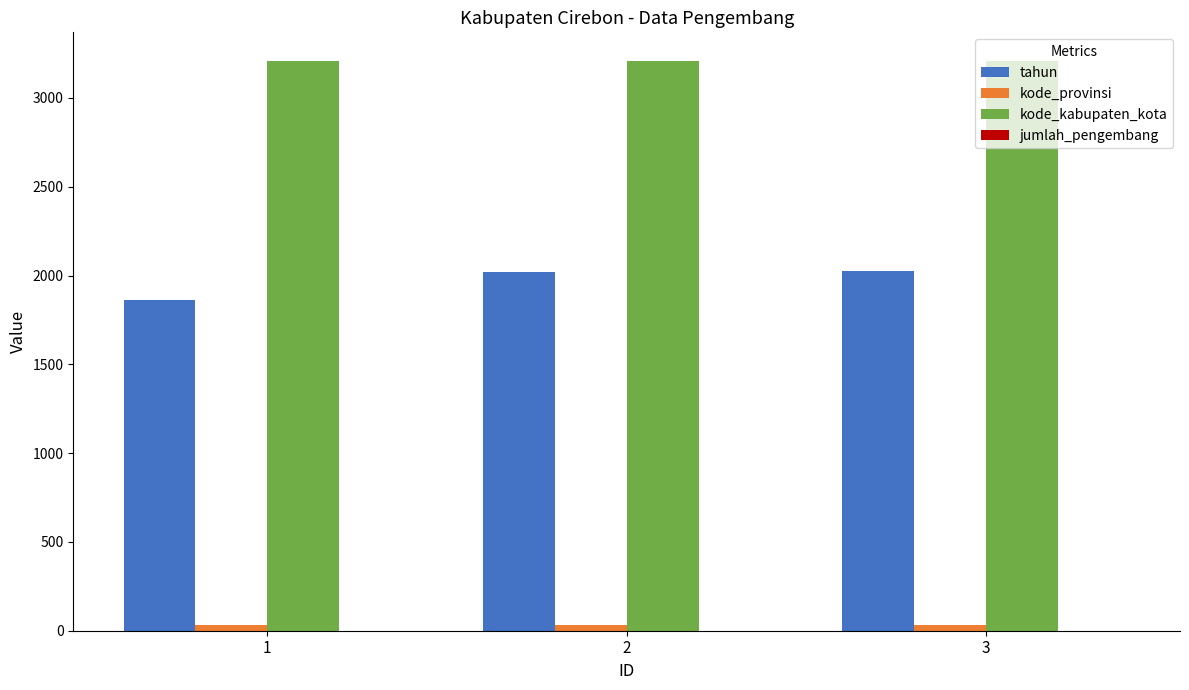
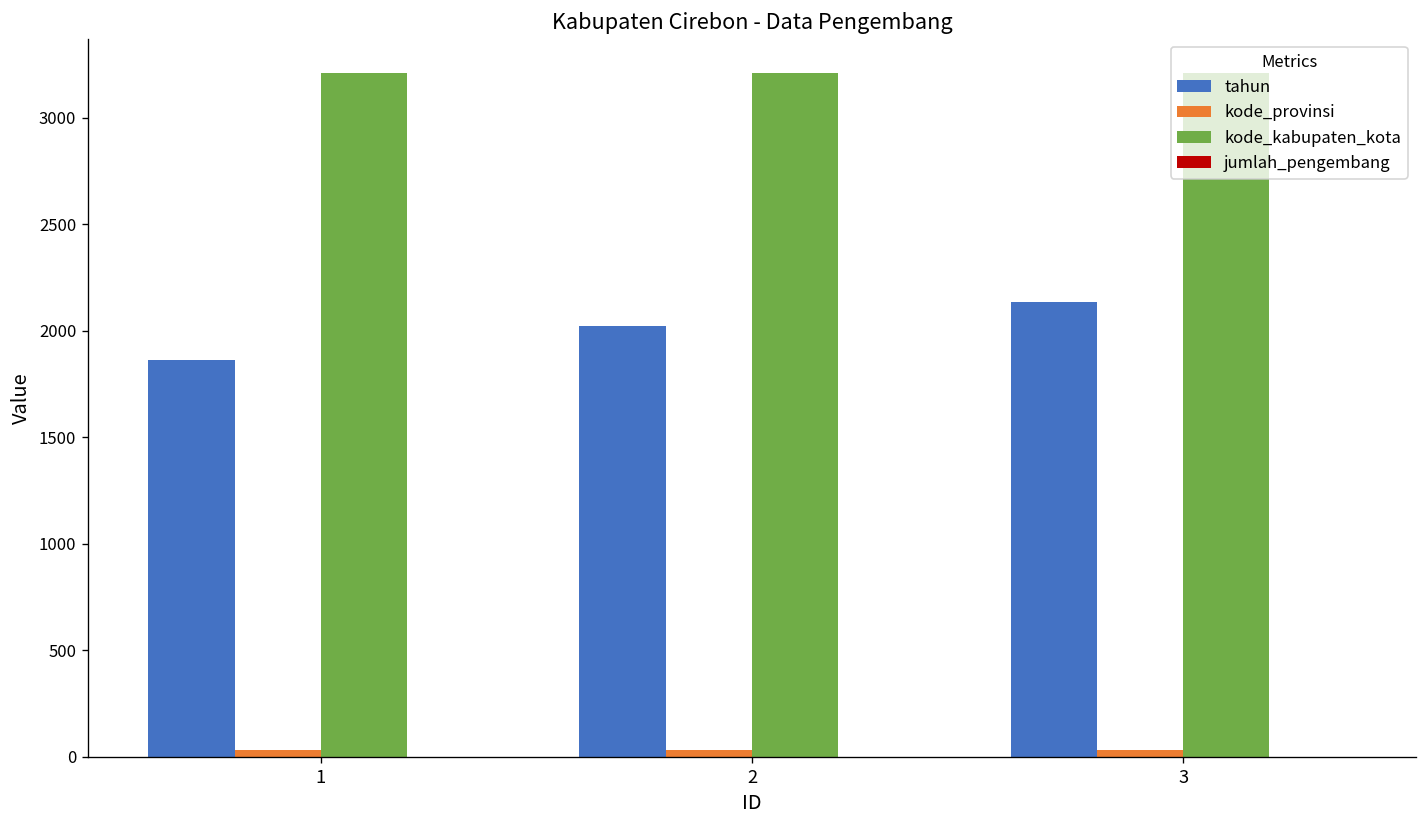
tahun, 3: 2020 -> 2140
